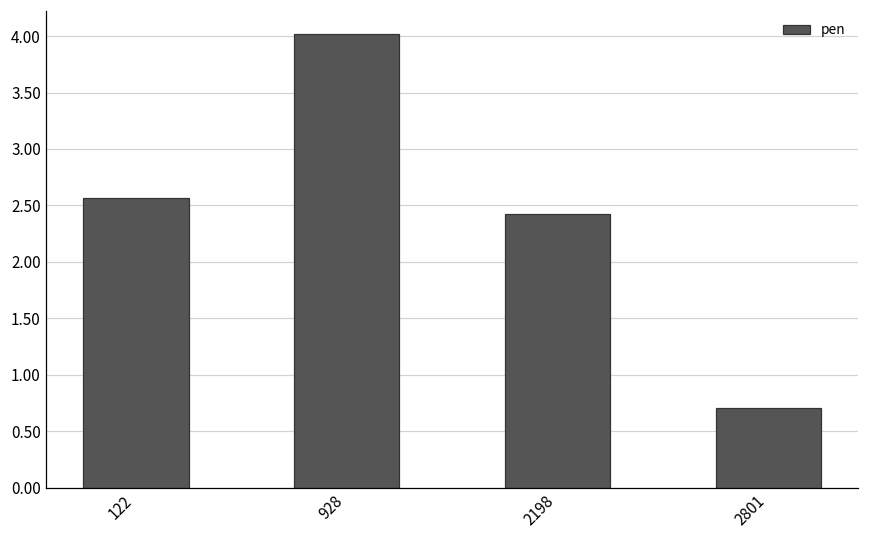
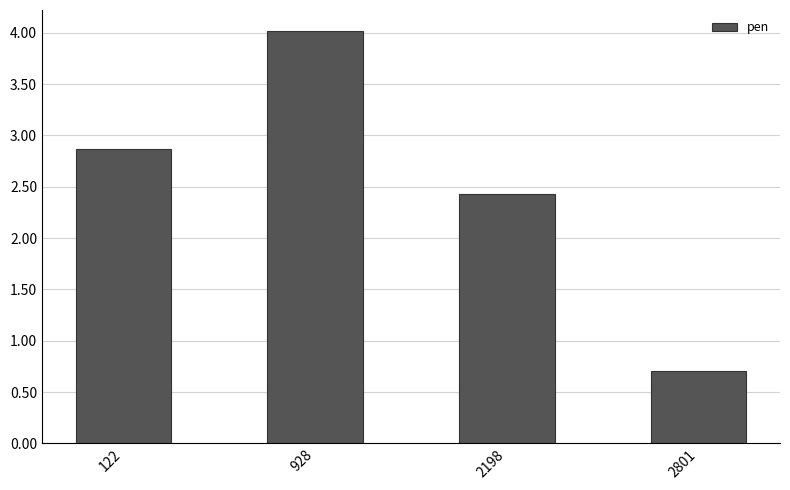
122: 2.57 -> 2.86
